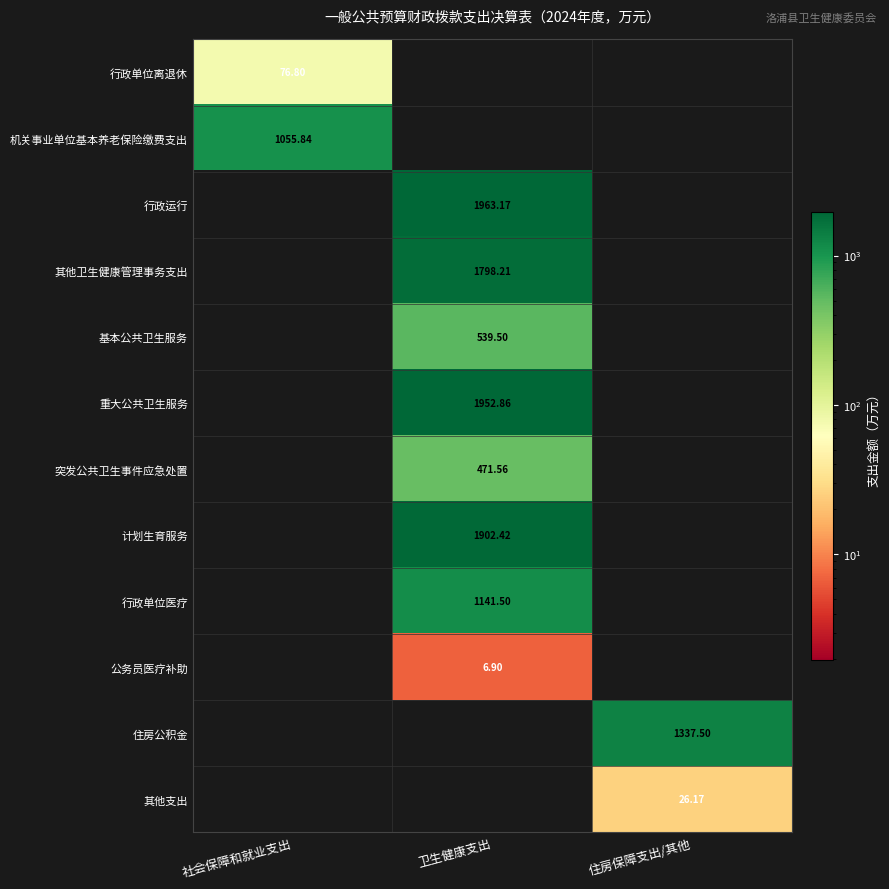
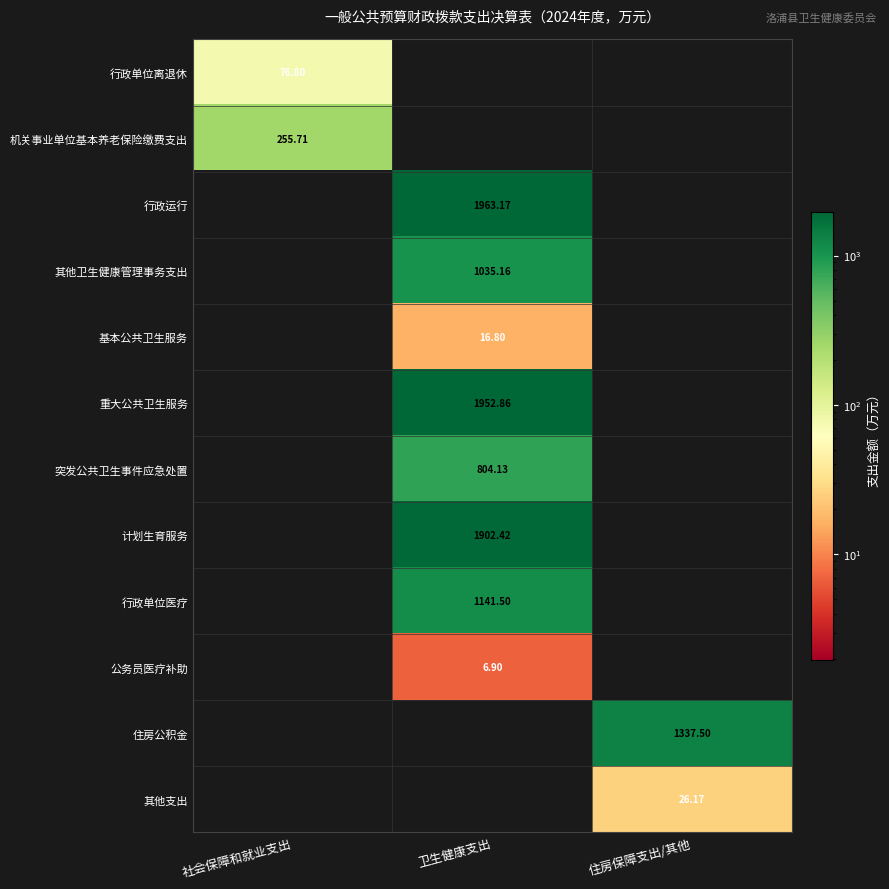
机关事业单位基本养老保险缴费支出, 社会保障和就业支出: 1055.84 -> 255.71
其他卫生健康管理事务支出, 卫生健康支出: 1798.21 -> 1035.16
基本公共卫生服务, 卫生健康支出: 539.50 -> 16.80
突发公共卫生事件应急处置, 卫生健康支出: 471.56 -> 804.13
